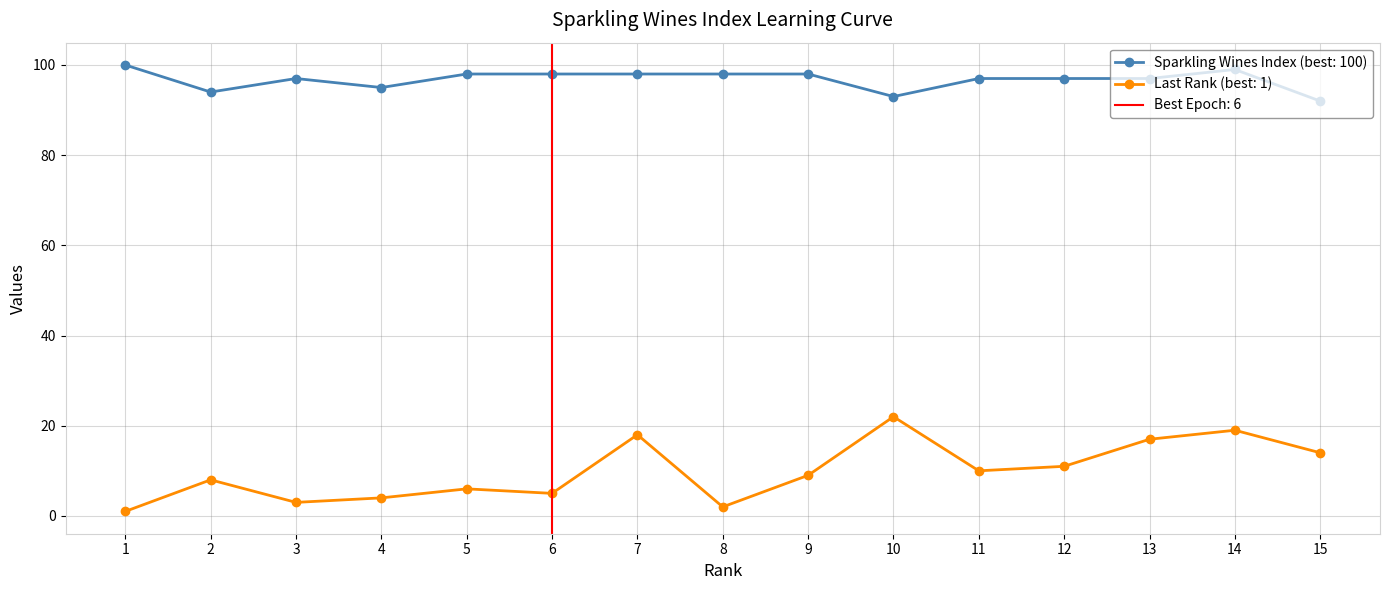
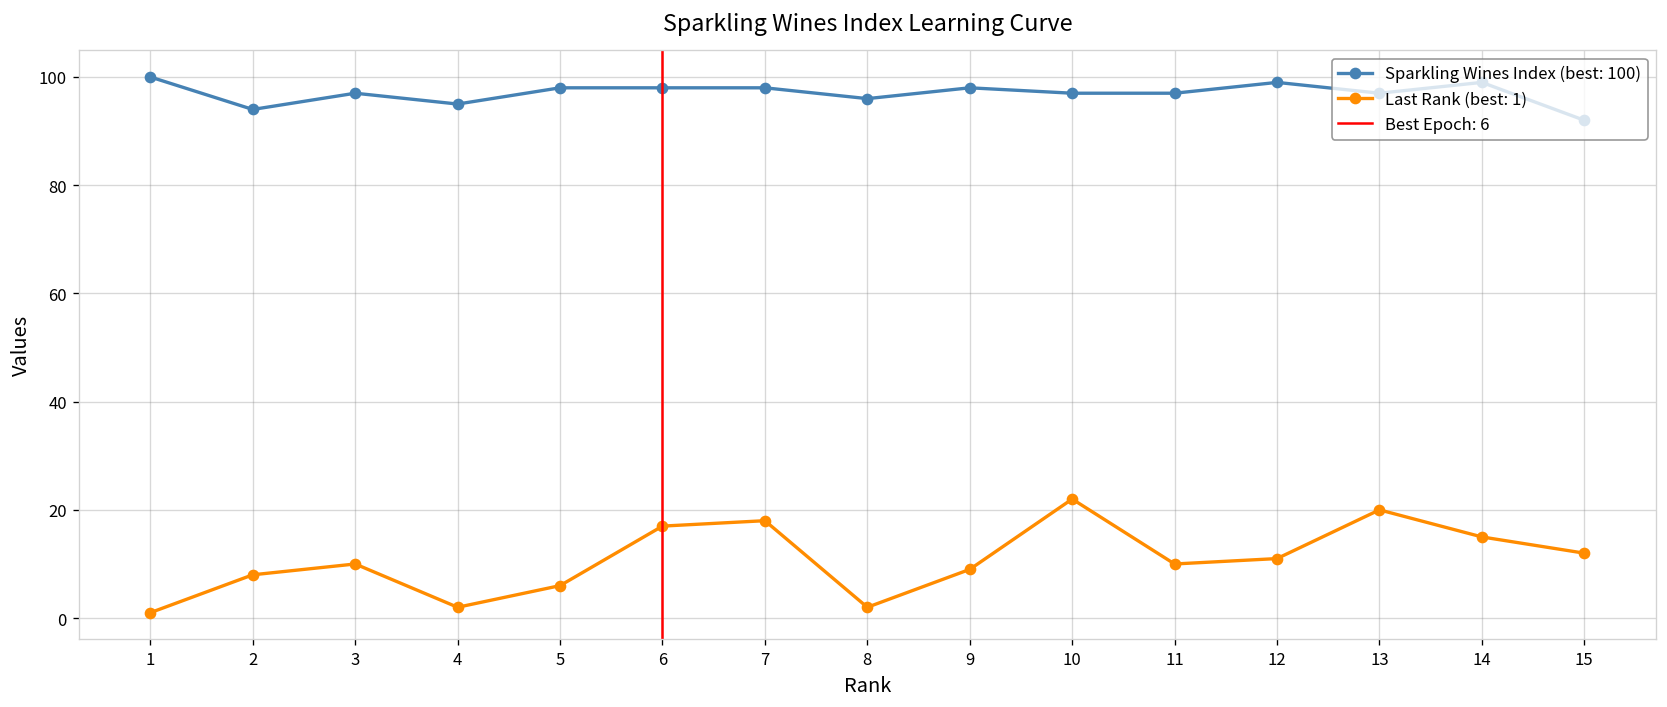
Last Rank (best: 1), 3: 3 -> 10
Last Rank (best: 1), 4: 4 -> 2
Last Rank (best: 1), 6: 5 -> 17
Sparkling Wines Index (best: 100), 8: 98 -> 96
Sparkling Wines Index (best: 100), 10: 93 -> 97
Sparkling Wines Index (best: 100), 12: 97 -> 99
Last Rank (best: 1), 13: 17 -> 20
Last Rank (best: 1), 14: 19 -> 15
Last Rank (best: 1), 15: 14 -> 12
